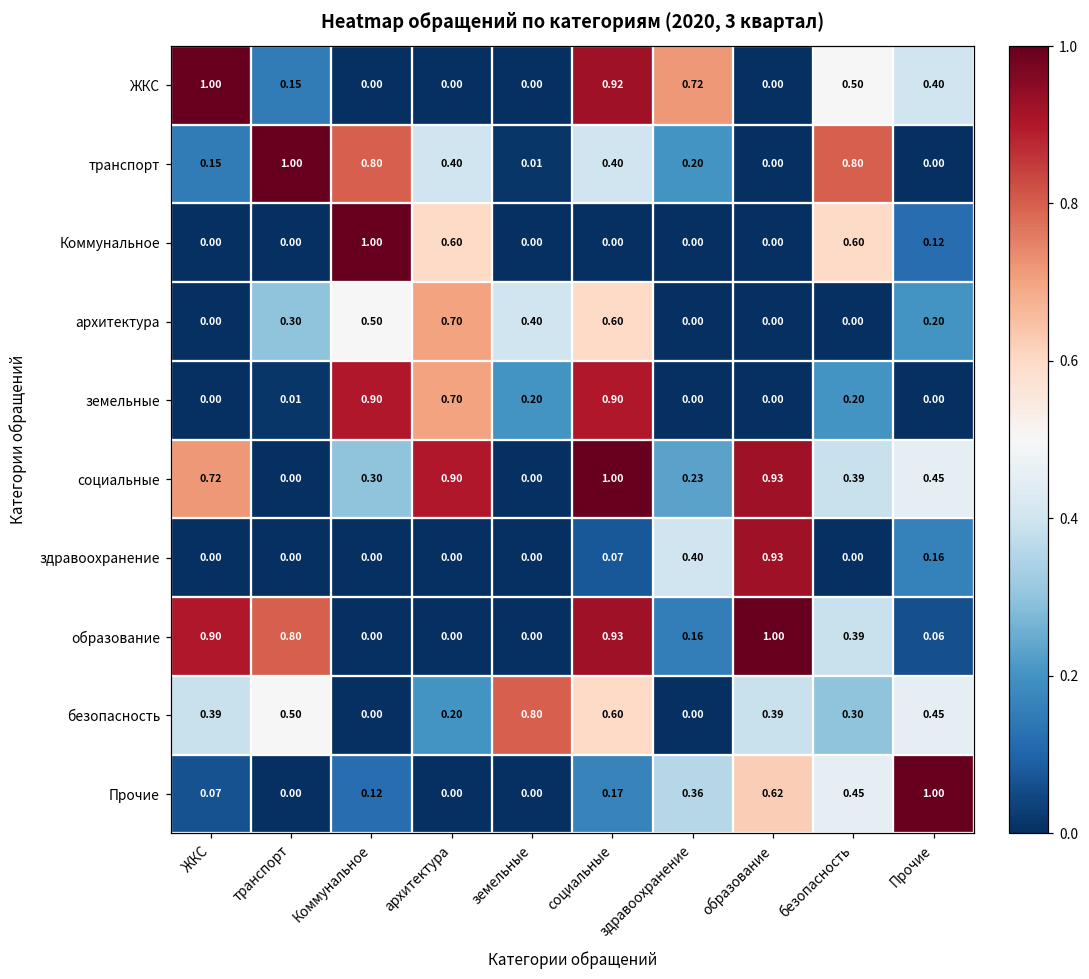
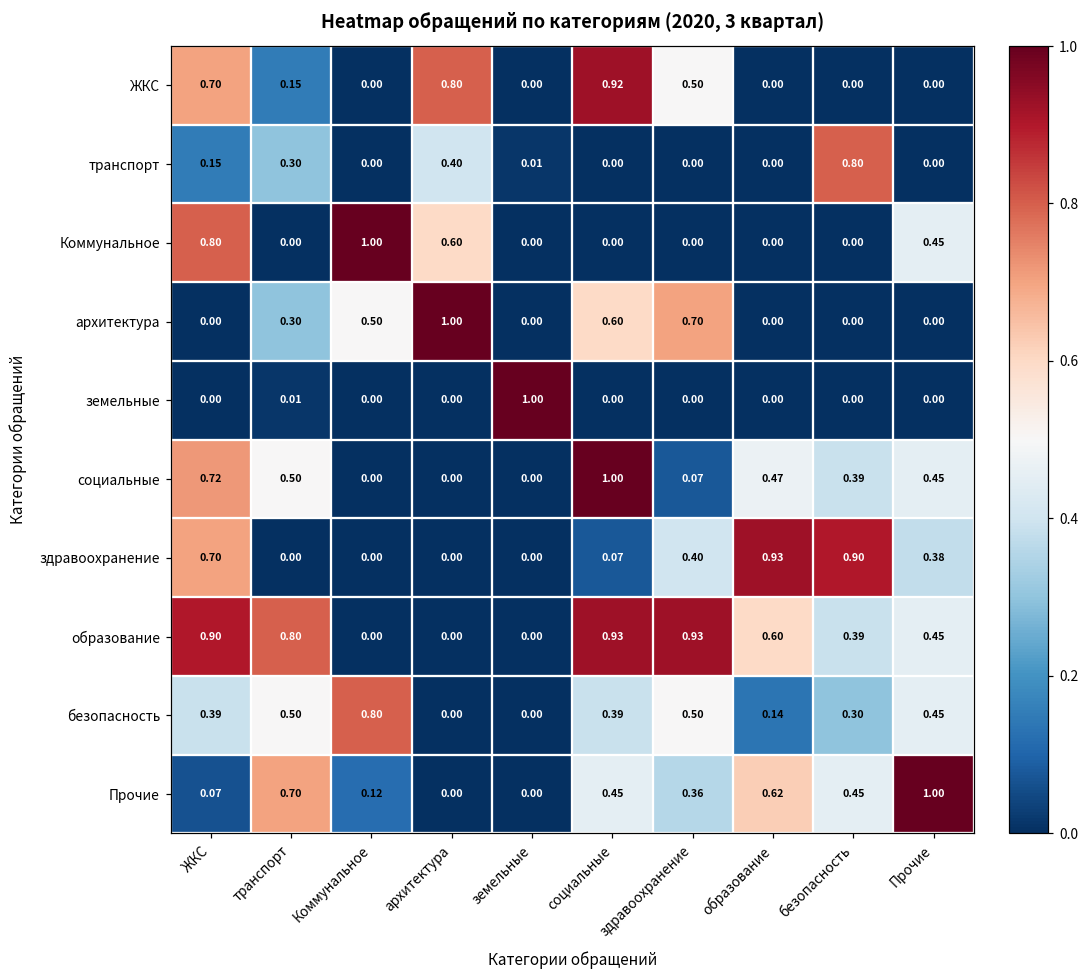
ЖКС, ЖКС: 1.00 -> 0.70
ЖКС, архитектура: 0.00 -> 0.80
ЖКС, здравоохранение: 0.72 -> 0.50
ЖКС, безопасность: 0.50 -> 0.00
ЖКС, Прочие: 0.40 -> 0.00
транспорт, транспорт: 1.00 -> 0.30
транспорт, Коммунальное: 0.80 -> 0.00
транспорт, социальные: 0.40 -> 0.00
транспорт, здравоохранение: 0.20 -> 0.00
Коммунальное, ЖКС: 0.00 -> 0.80
Коммунальное, безопасность: 0.60 -> 0.00
Коммунальное, Прочие: 0.12 -> 0.45
архитектура, архитектура: 0.70 -> 1.00
архитектура, земельные: 0.40 -> 0.00
архитектура, здравоохранение: 0.00 -> 0.70
архитектура, Прочие: 0.20 -> 0.00
земельные, Коммунальное: 0.90 -> 0.00
земельные, архитектура: 0.70 -> 0.00
земельные, земельные: 0.20 -> 1.00
земельные, социальные: 0.90 -> 0.00
земельные, безопасность: 0.20 -> 0.00
социальные, транспорт: 0.00 -> 0.50
социальные, Коммунальное: 0.30 -> 0.00
социальные, архитектура: 0.90 -> 0.00
социальные, здравоохранение: 0.23 -> 0.07
социальные, образование: 0.93 -> 0.47
здравоохранение, ЖКС: 0.00 -> 0.70
здравоохранение, безопасность: 0.00 -> 0.90
здравоохранение, Прочие: 0.16 -> 0.38
образование, здравоохранение: 0.16 -> 0.93
образование, образование: 1.00 -> 0.60
образование, Прочие: 0.06 -> 0.45
безопасность, Коммунальное: 0.00 -> 0.80
безопасность, архитектура: 0.20 -> 0.00
безопасность, земельные: 0.80 -> 0.00
безопасность, социальные: 0.60 -> 0.39
безопасность, здравоохранение: 0.00 -> 0.50
безопасность, образование: 0.39 -> 0.14
Прочие, транспорт: 0.00 -> 0.70
Прочие, социальные: 0.17 -> 0.45
